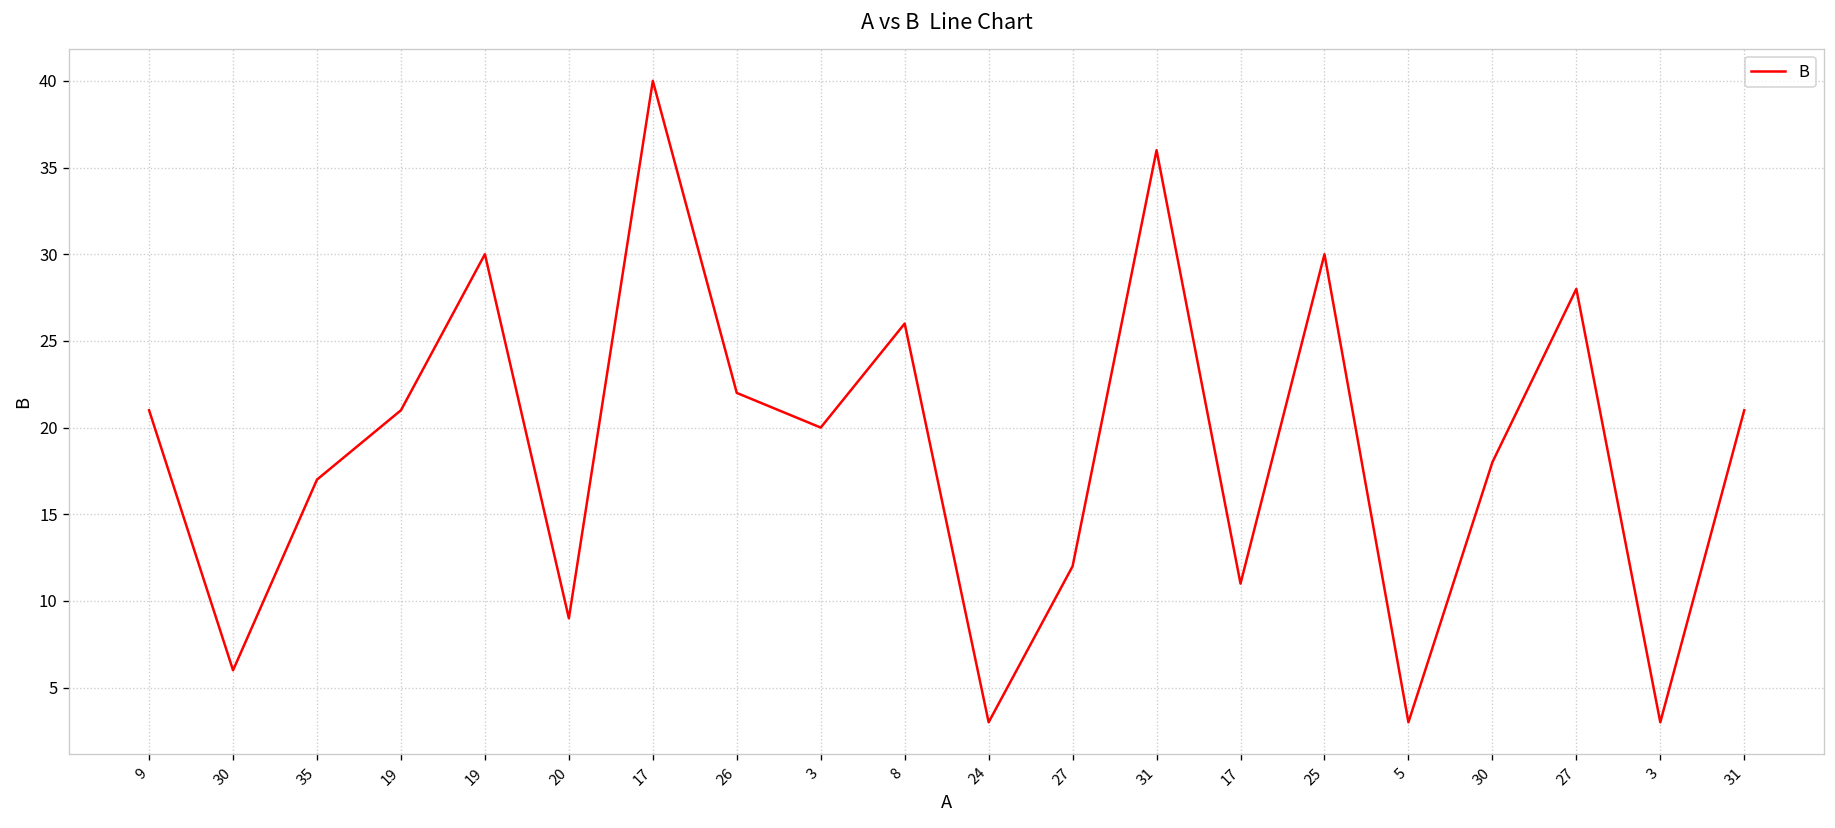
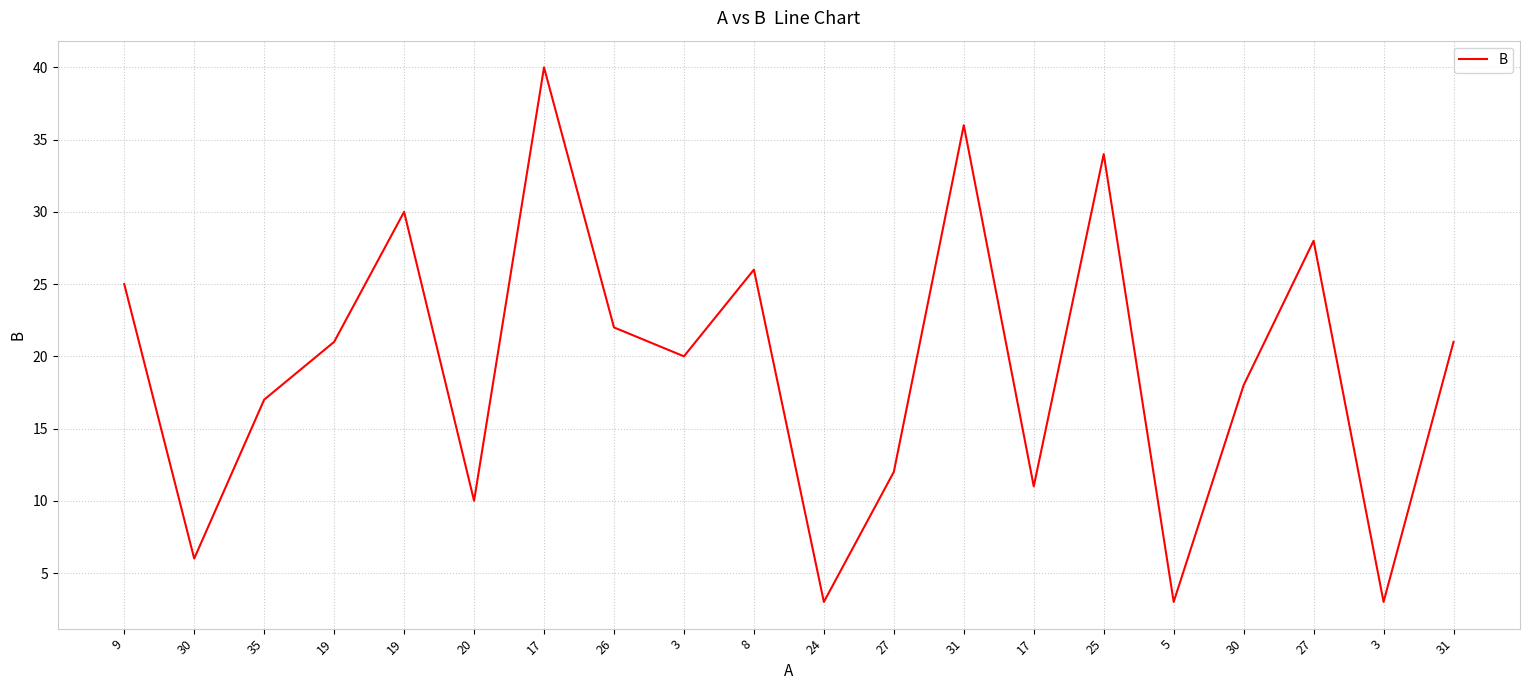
9: 21 -> 25
20: 9 -> 10
25: 30 -> 34
